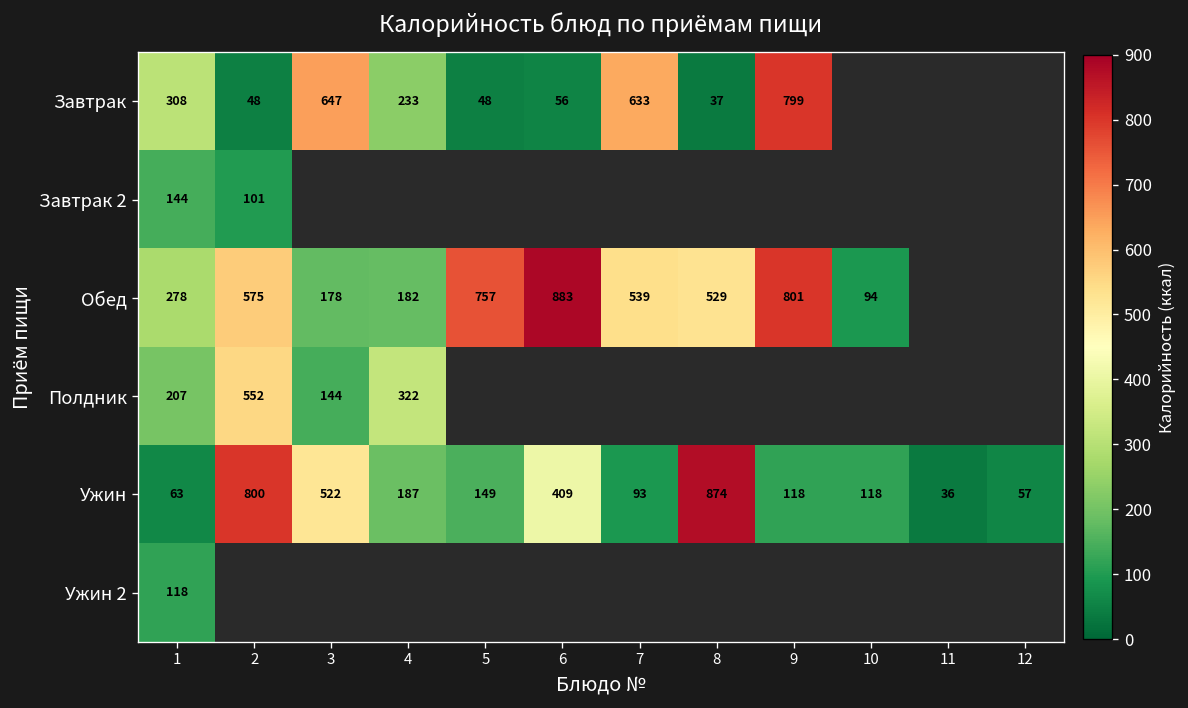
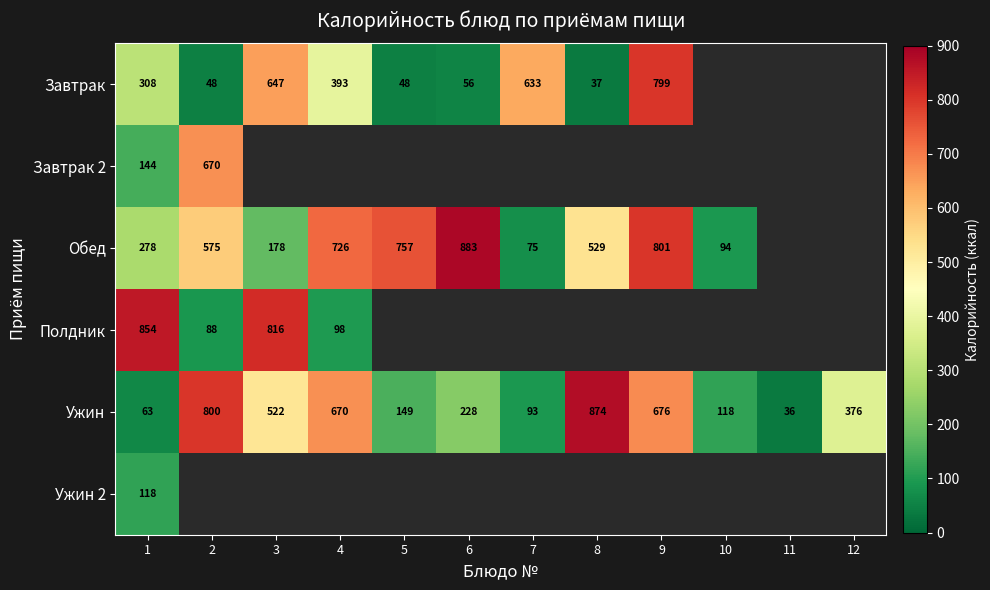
Завтрак, 4: 233 -> 393
Завтрак 2, 2: 101 -> 670
Обед, 4: 182 -> 726
Обед, 7: 539 -> 75
Полдник, 1: 207 -> 854
Полдник, 2: 552 -> 88
Полдник, 3: 144 -> 816
Полдник, 4: 322 -> 98
Ужин, 4: 187 -> 670
Ужин, 6: 409 -> 228
Ужин, 9: 118 -> 676
Ужин, 12: 57 -> 376
